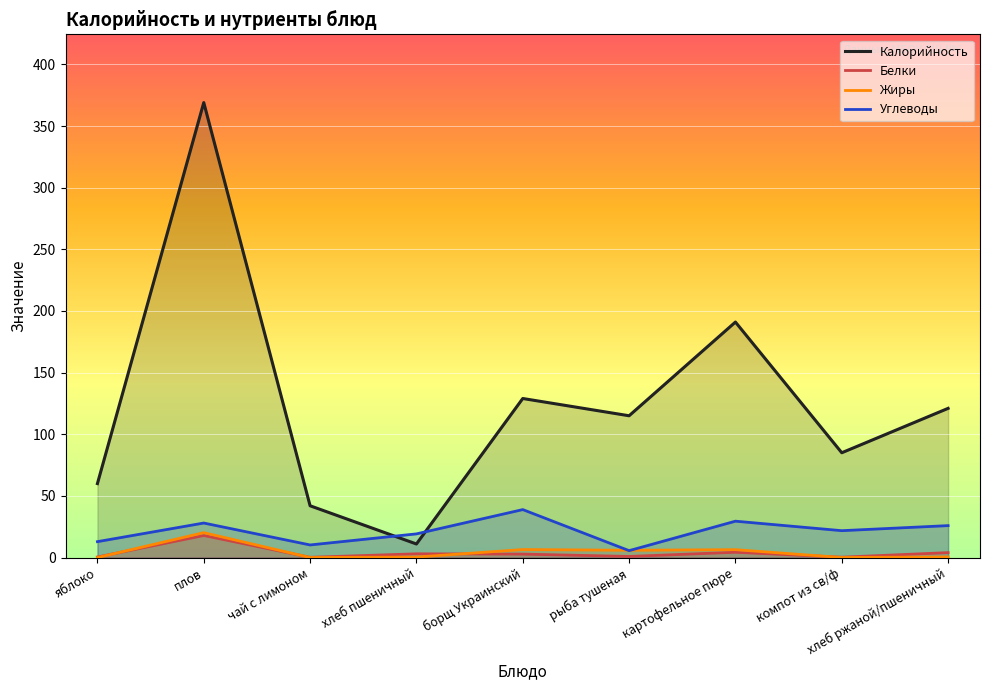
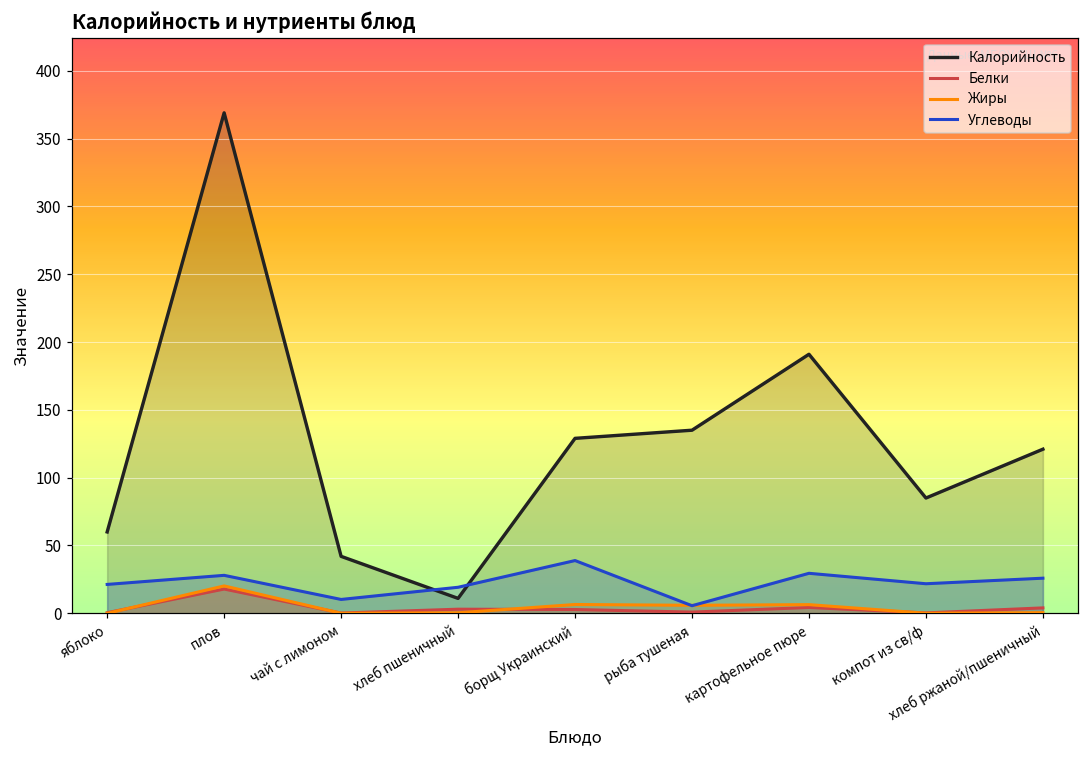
Углеводы, яблоко: 13 -> 21
Калорийность, рыба тушеная: 115 -> 135
